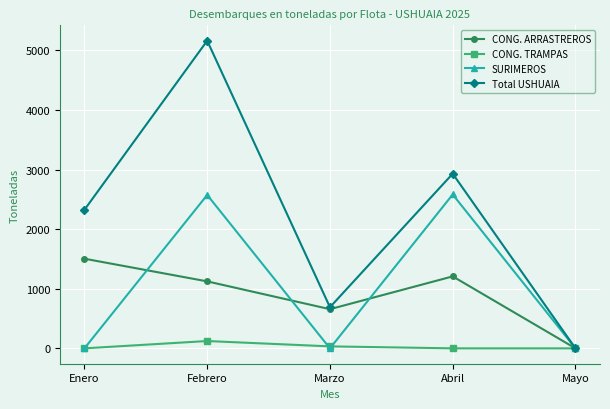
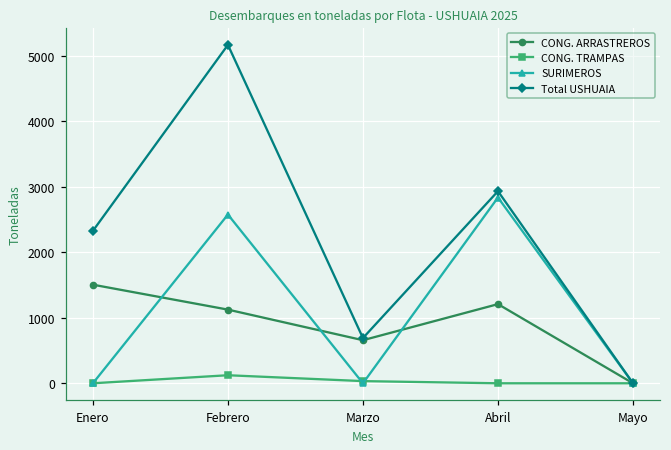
SURIMEROS, Abril: 2600 -> 2800
